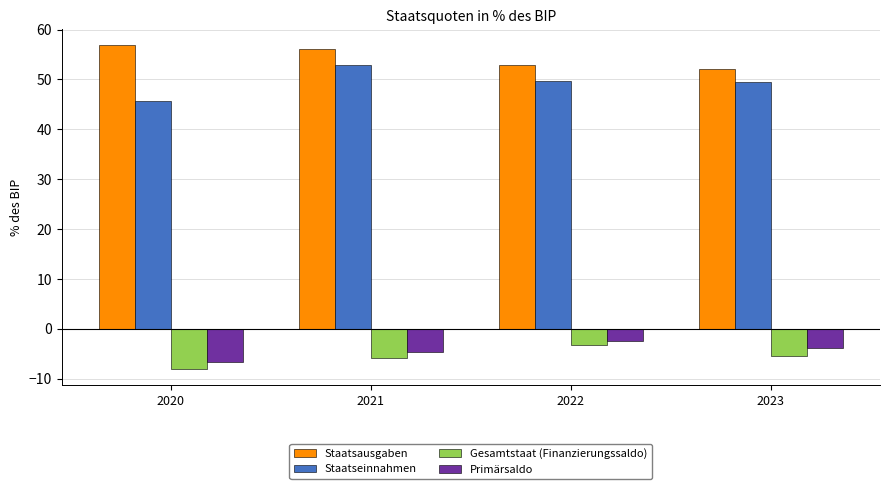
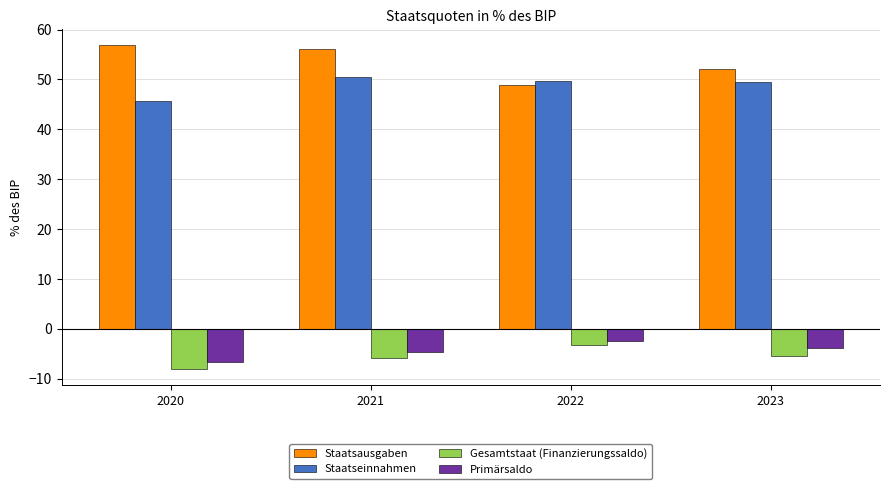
Staatseinnahmen, 2021: 53 -> 50
Staatsausgaben, 2022: 53 -> 49
